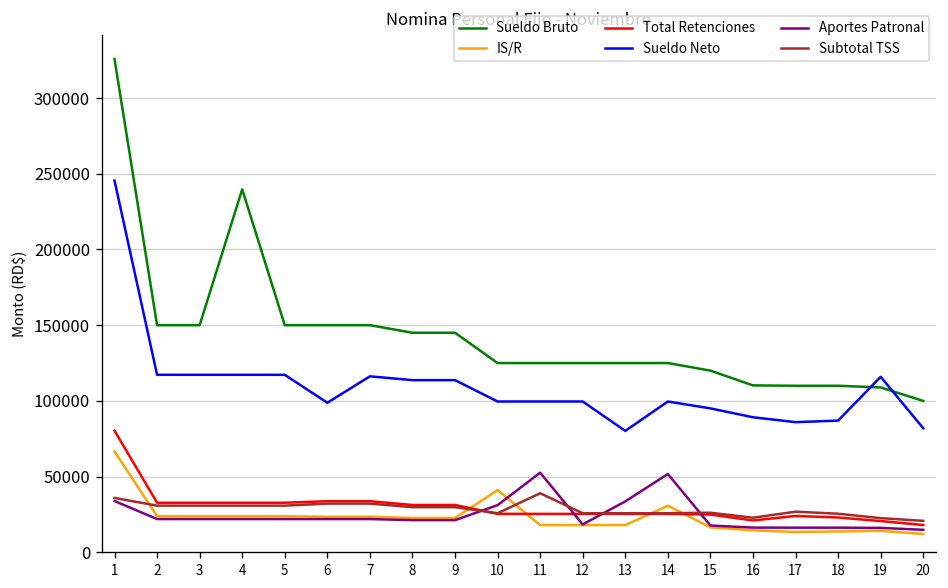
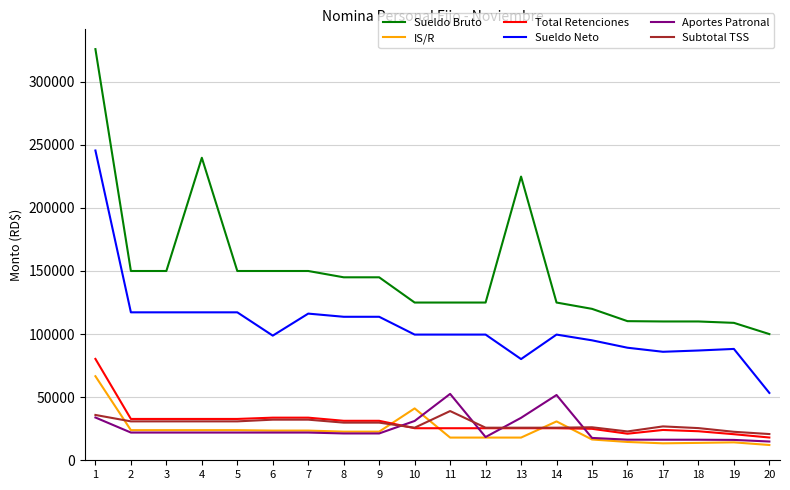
Sueldo Bruto, 13: 125000 -> 225000
Sueldo Neto, 19: 116000 -> 88000
Sueldo Neto, 20: 82000 -> 53000
